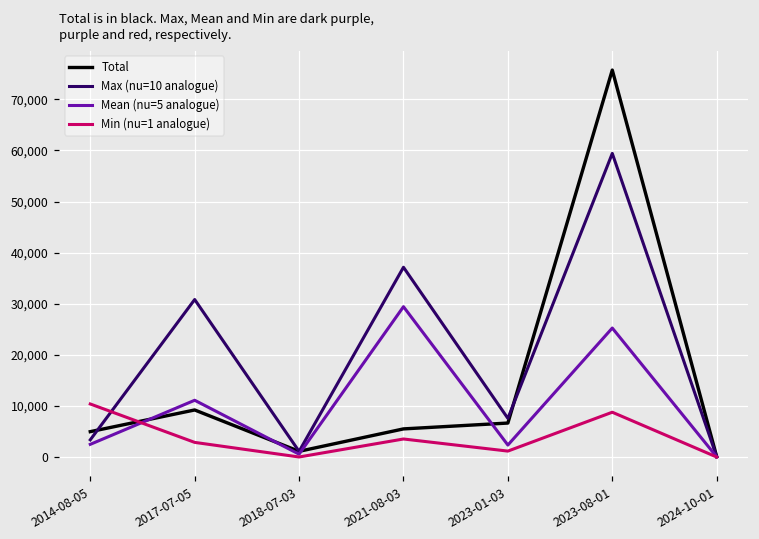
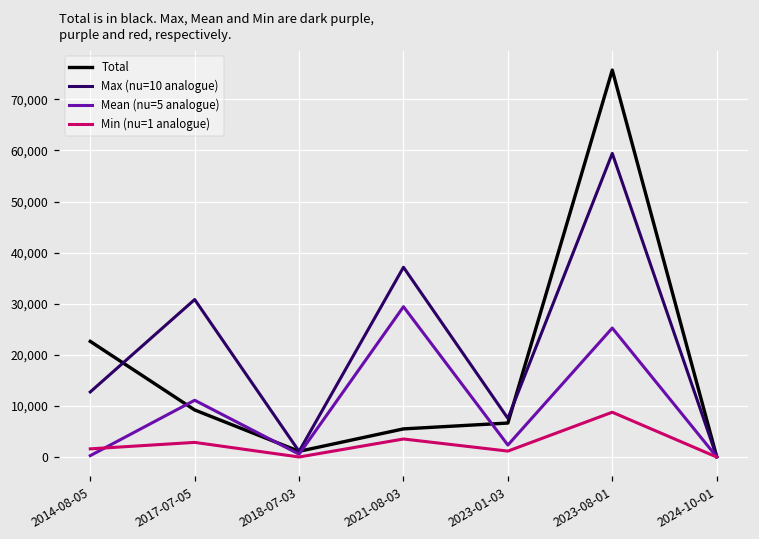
Total, 2014-08-05: 5,000 -> 23,000
Max (nu=10 analogue), 2014-08-05: 3,000 -> 13,000
Mean (nu=5 analogue), 2014-08-05: 2,000 -> 0
Min (nu=1 analogue), 2014-08-05: 10,000 -> 2,000
